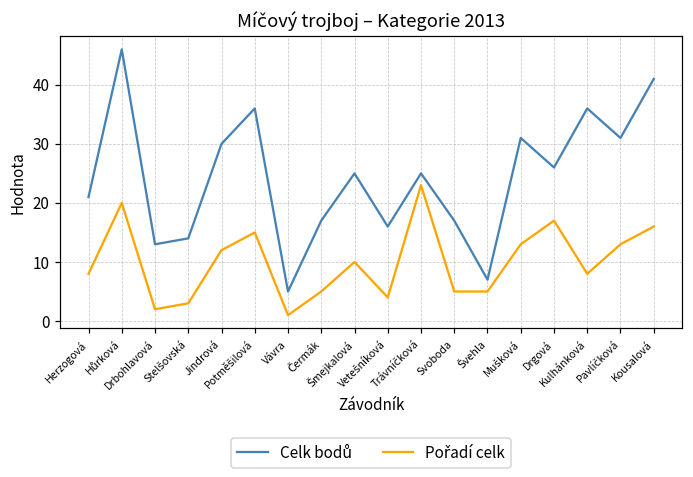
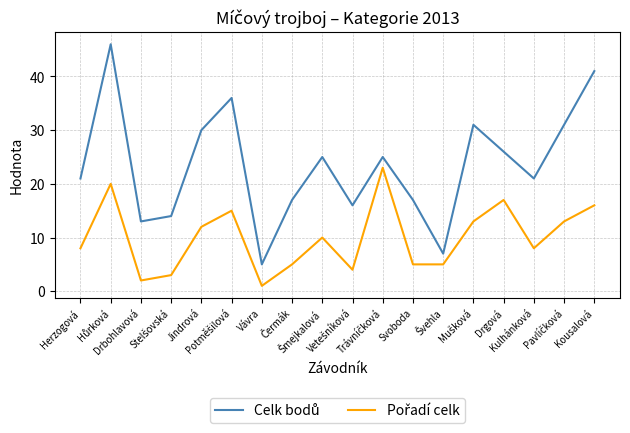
Celk bodů, Kulhánková: 36 -> 21
